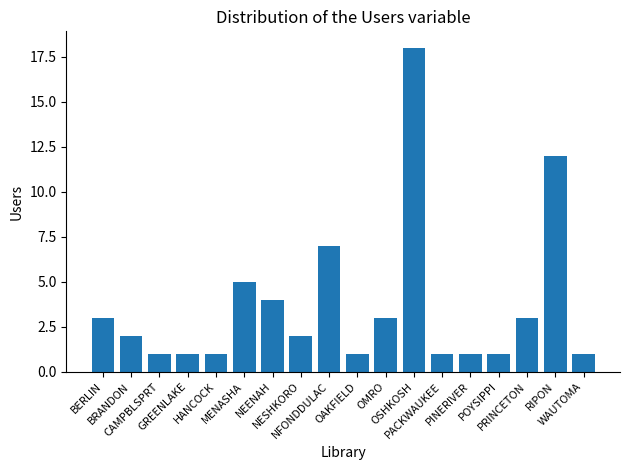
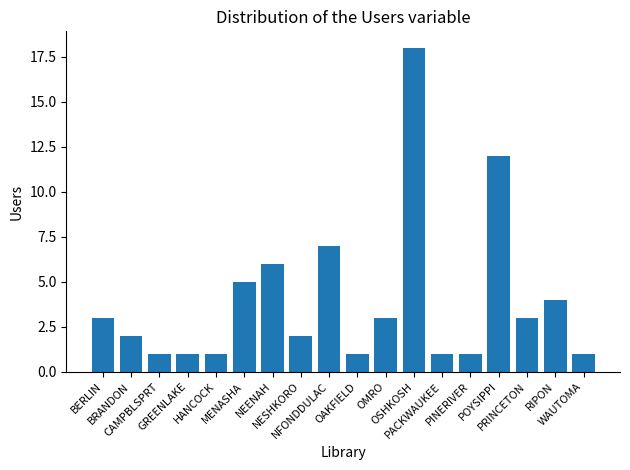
NEENAH: 4 -> 6
POYSIPPI: 1 -> 12
RIPON: 12 -> 4
